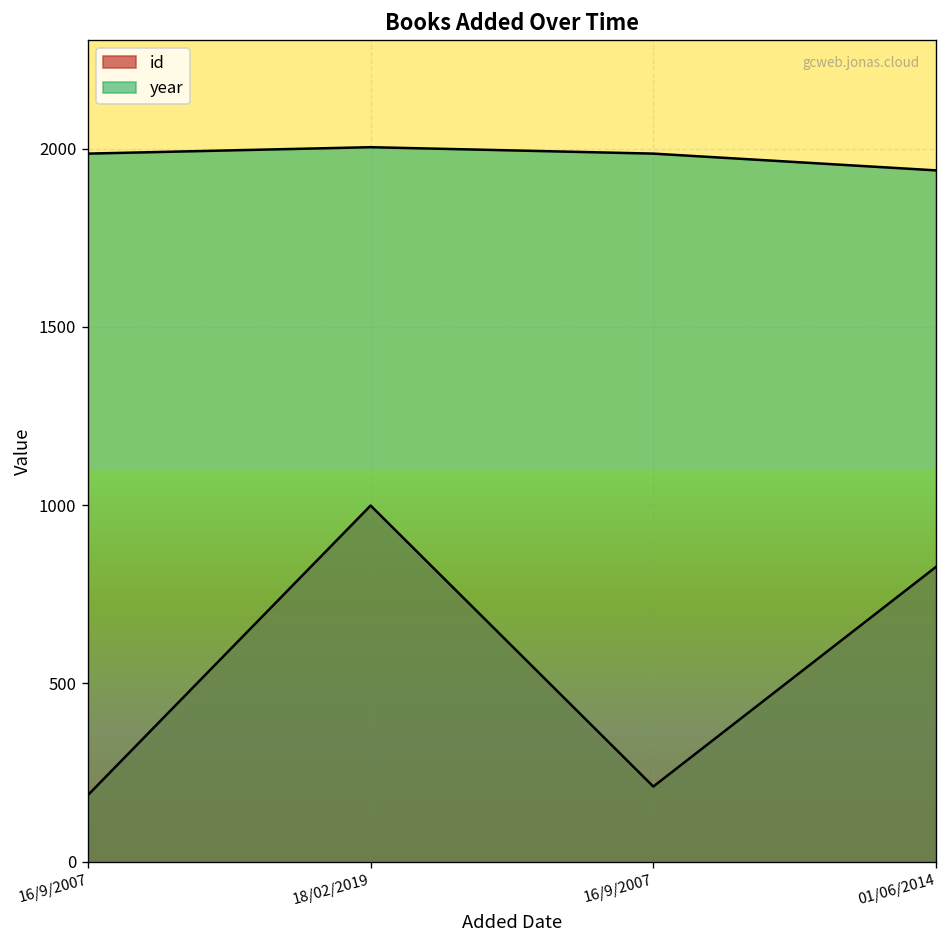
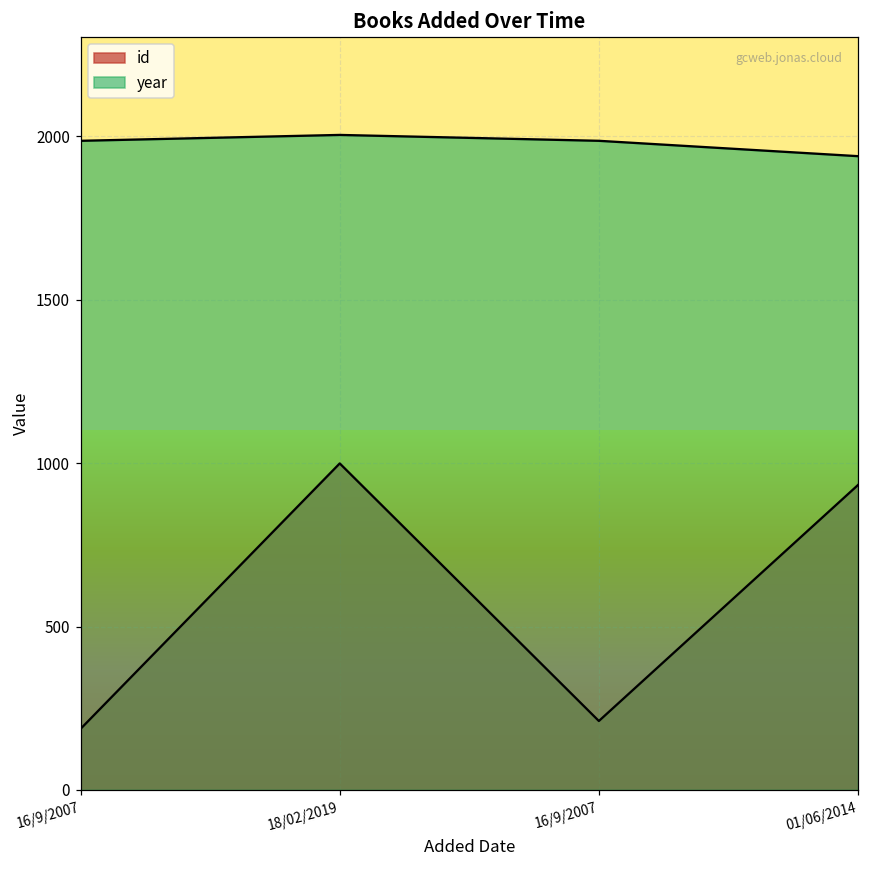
id, 01/06/2014: 830 -> 930
